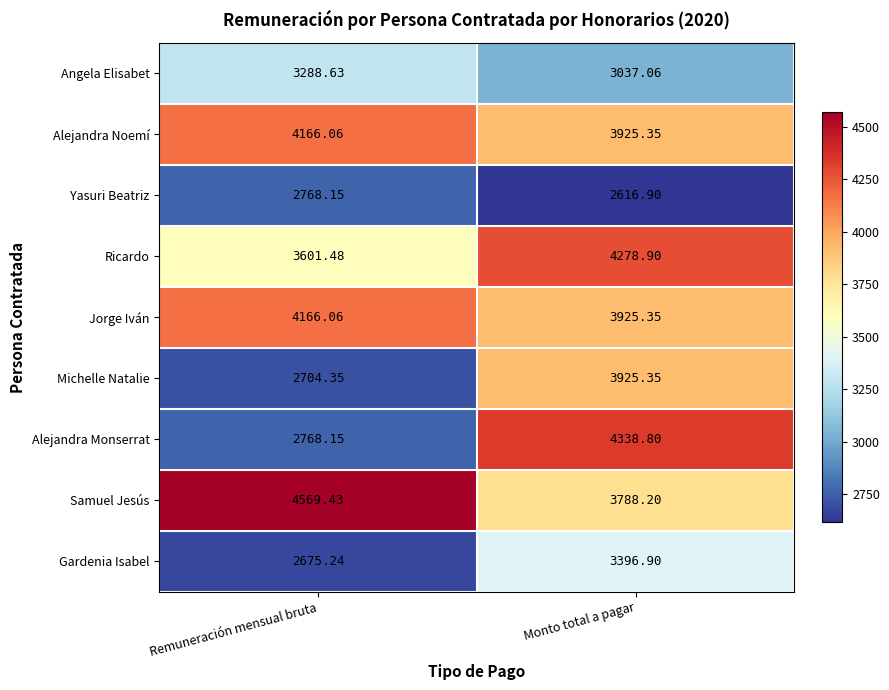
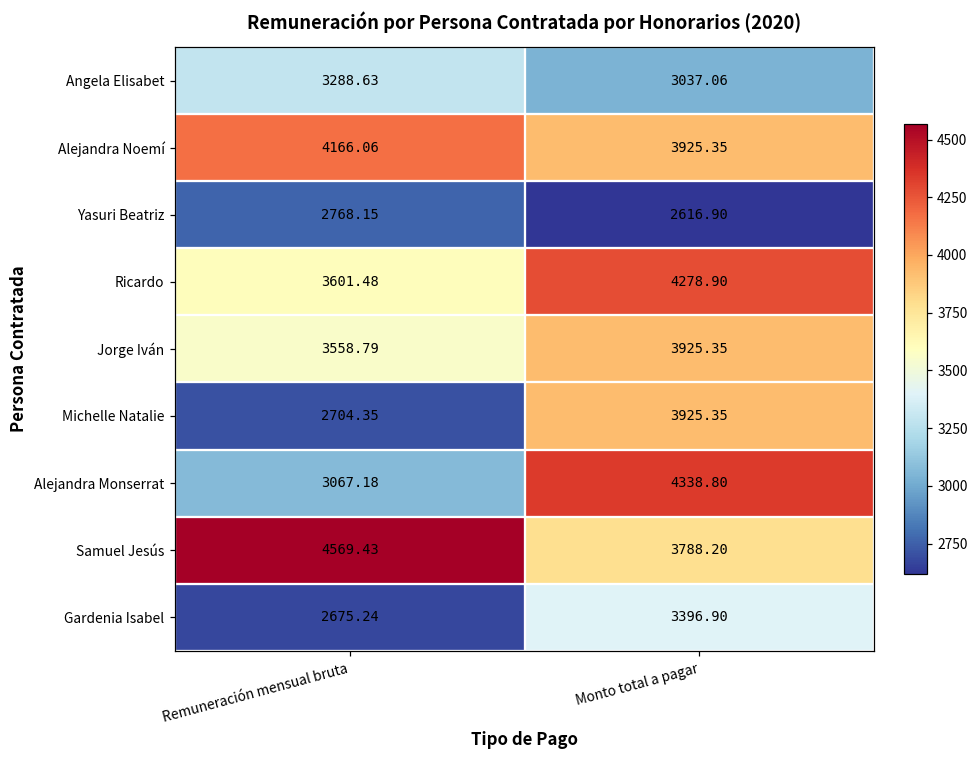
Jorge Iván, Remuneración mensual bruta: 4166.06 -> 3558.79
Alejandra Monserrat, Remuneración mensual bruta: 2768.15 -> 3067.18
